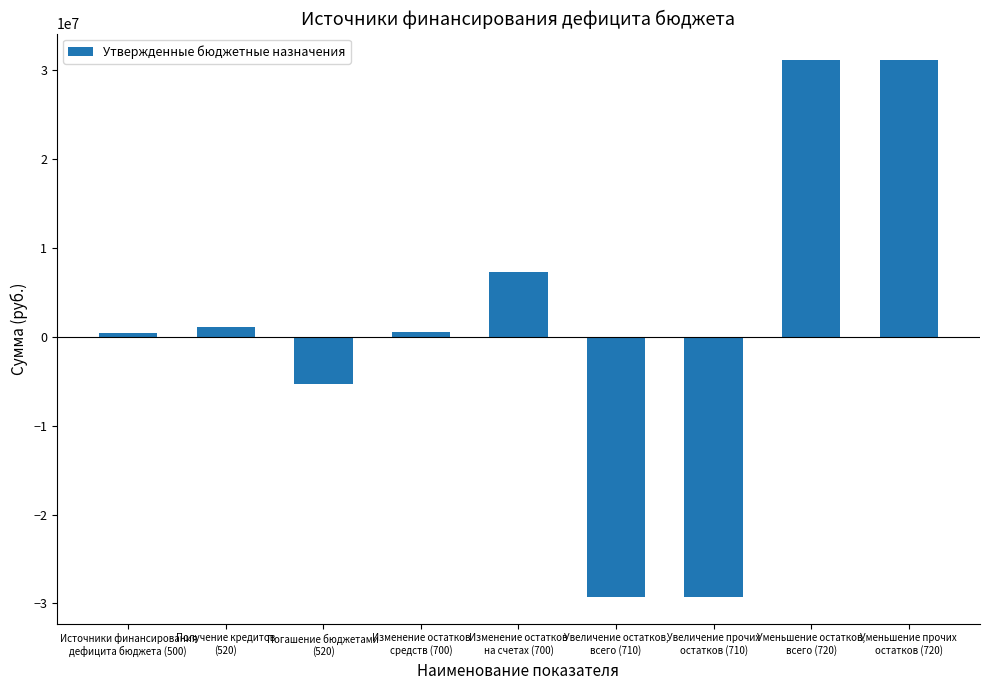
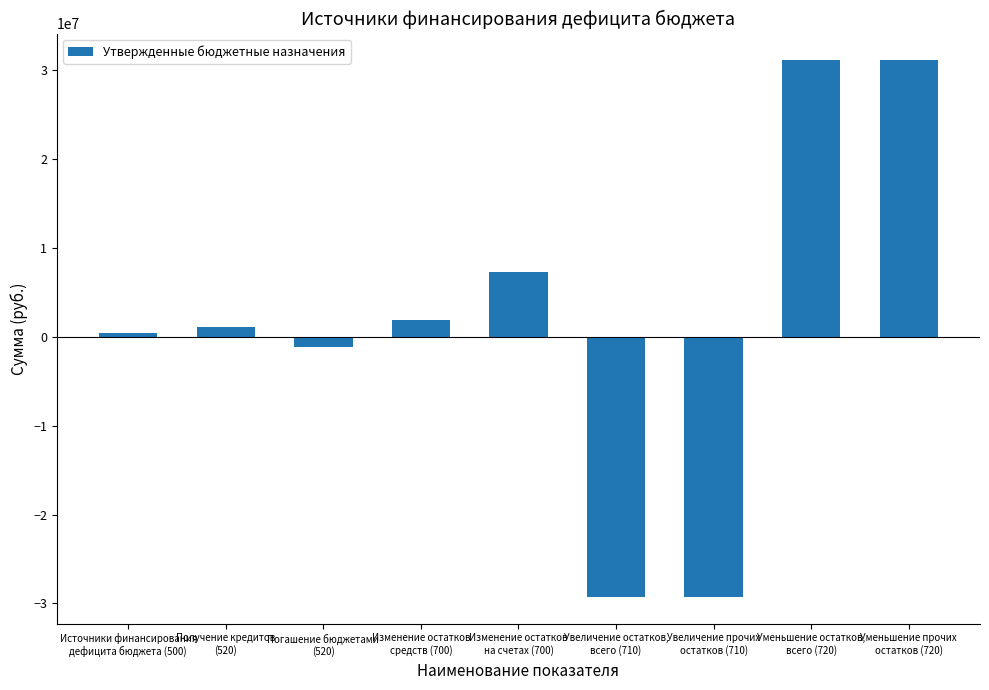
Погашение бюджетами (520): -5000000 -> -1000000
Изменение остатков средств (700): 1000000 -> 2000000
